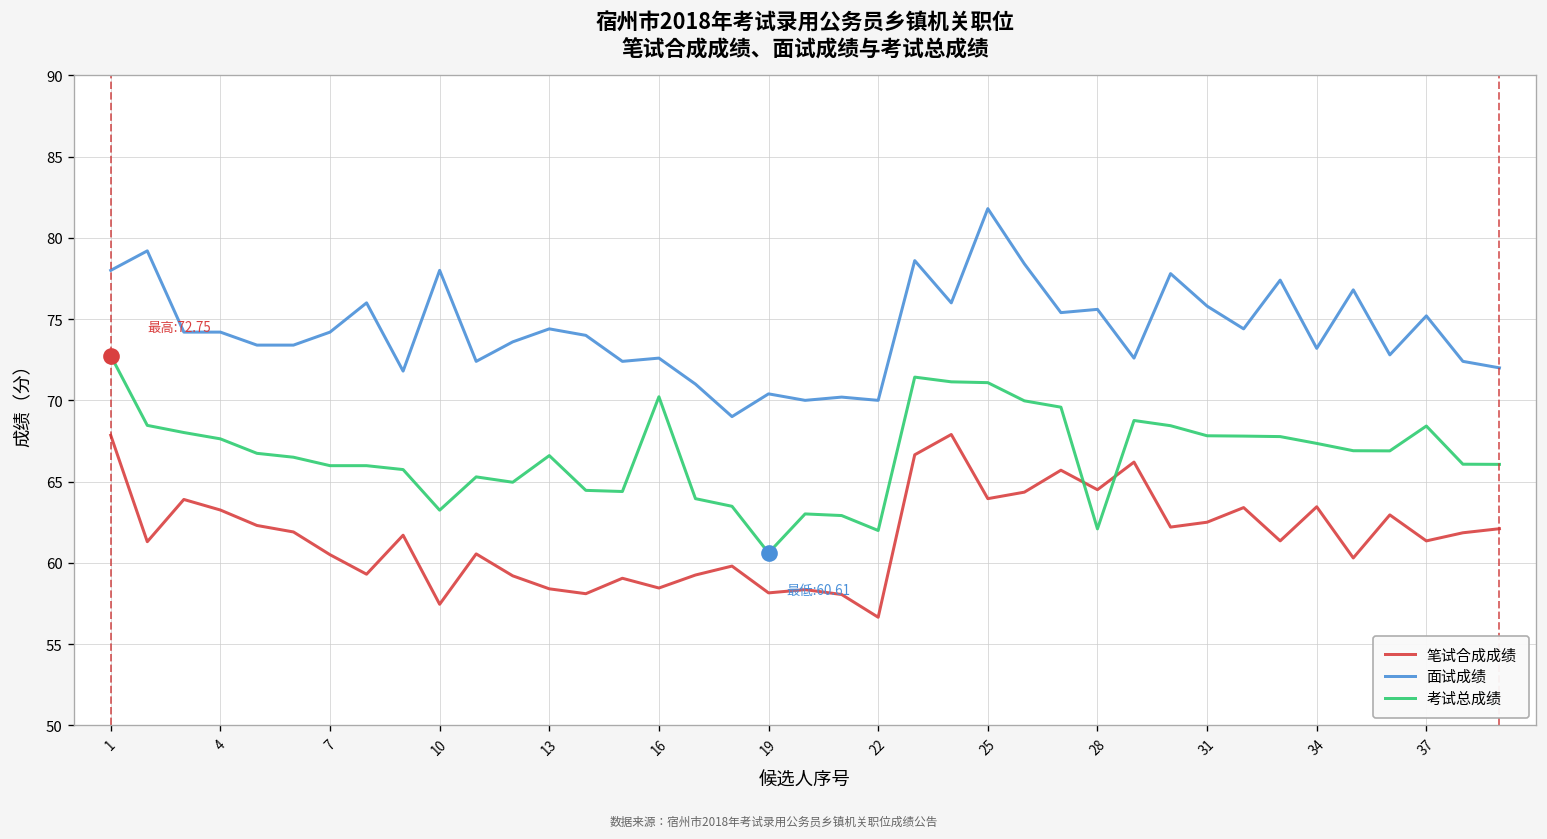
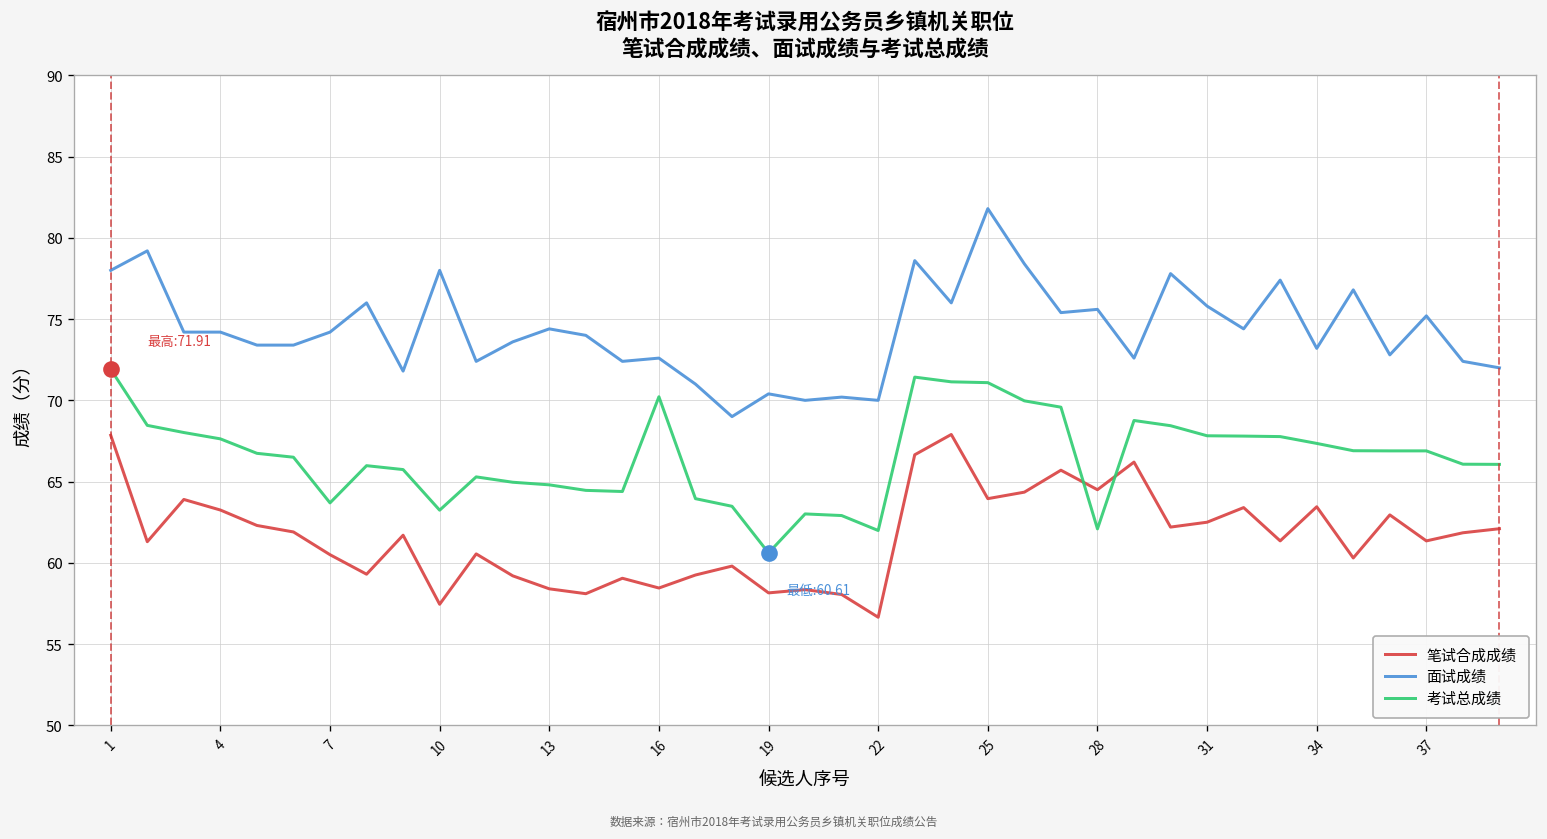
考试总成绩, 1: 72.75 -> 71.91
考试总成绩, 7: 66.0 -> 63.7
考试总成绩, 13: 66.6 -> 64.8
考试总成绩, 37: 68.4 -> 66.9
